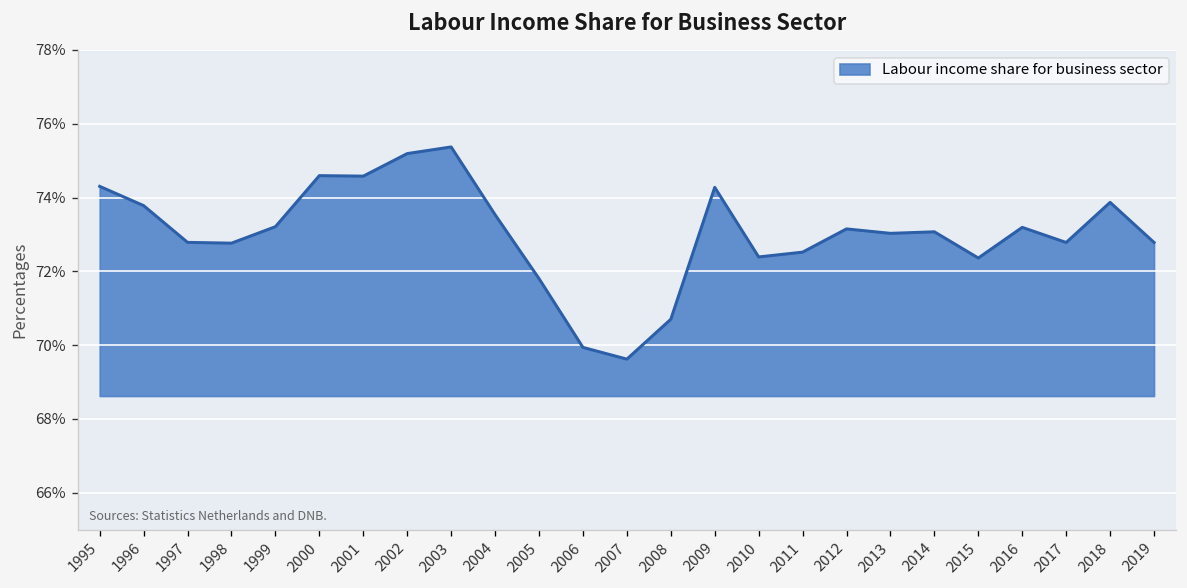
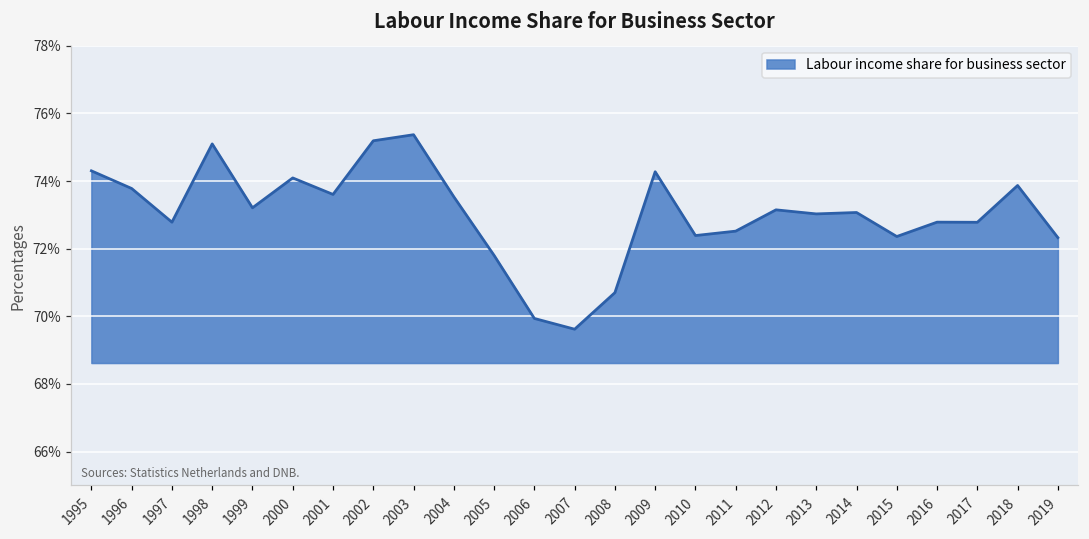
1998: 72.8% -> 75.1%
2000: 74.6% -> 74.1%
2001: 74.6% -> 73.6%
2016: 73.2% -> 72.8%
2019: 72.8% -> 72.3%
